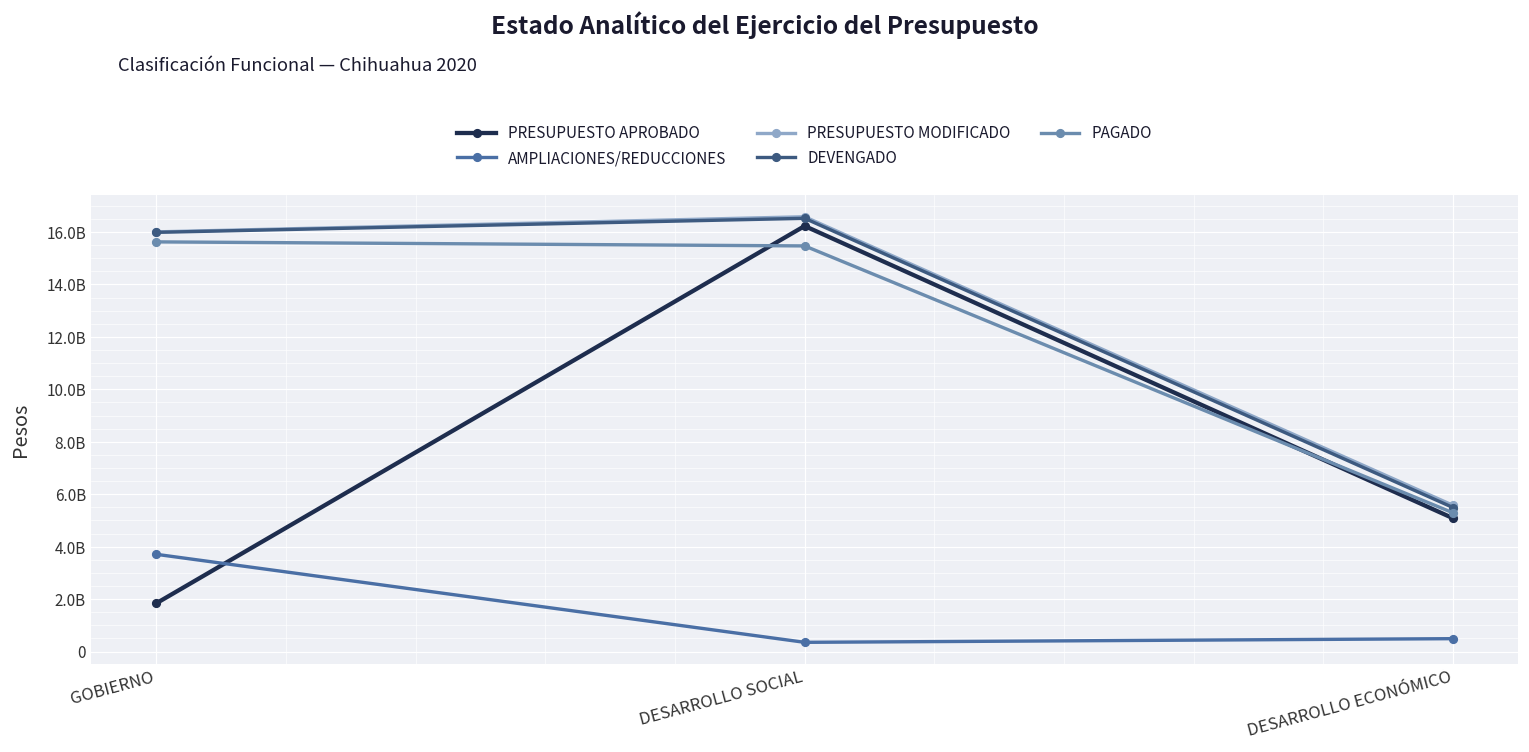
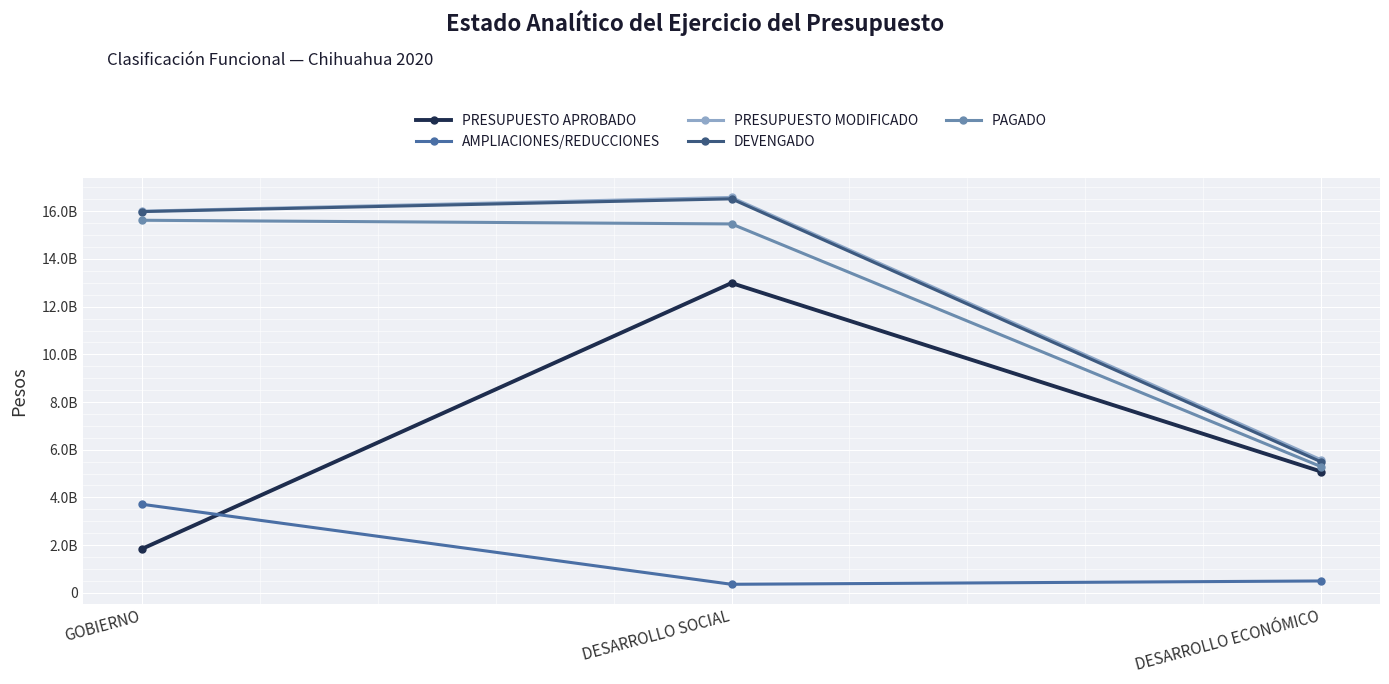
PRESUPUESTO APROBADO, DESARROLLO SOCIAL: 16200000000 -> 13000000000
